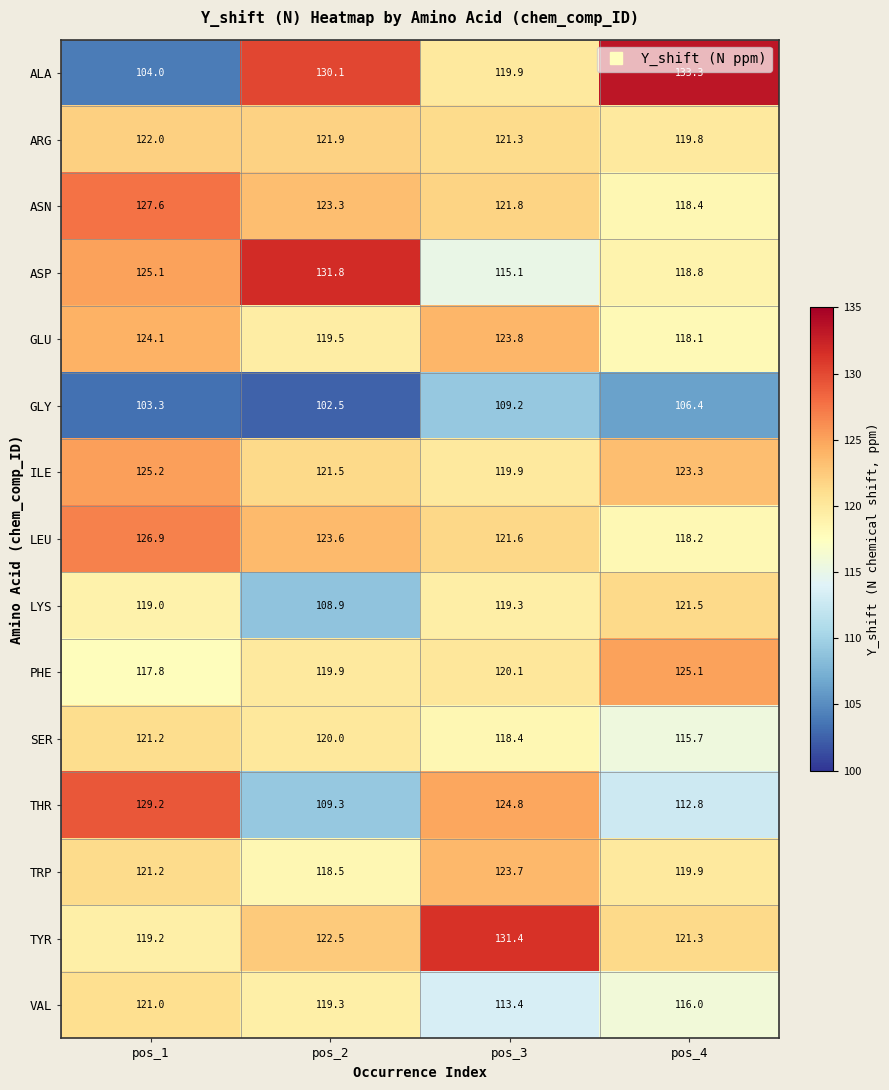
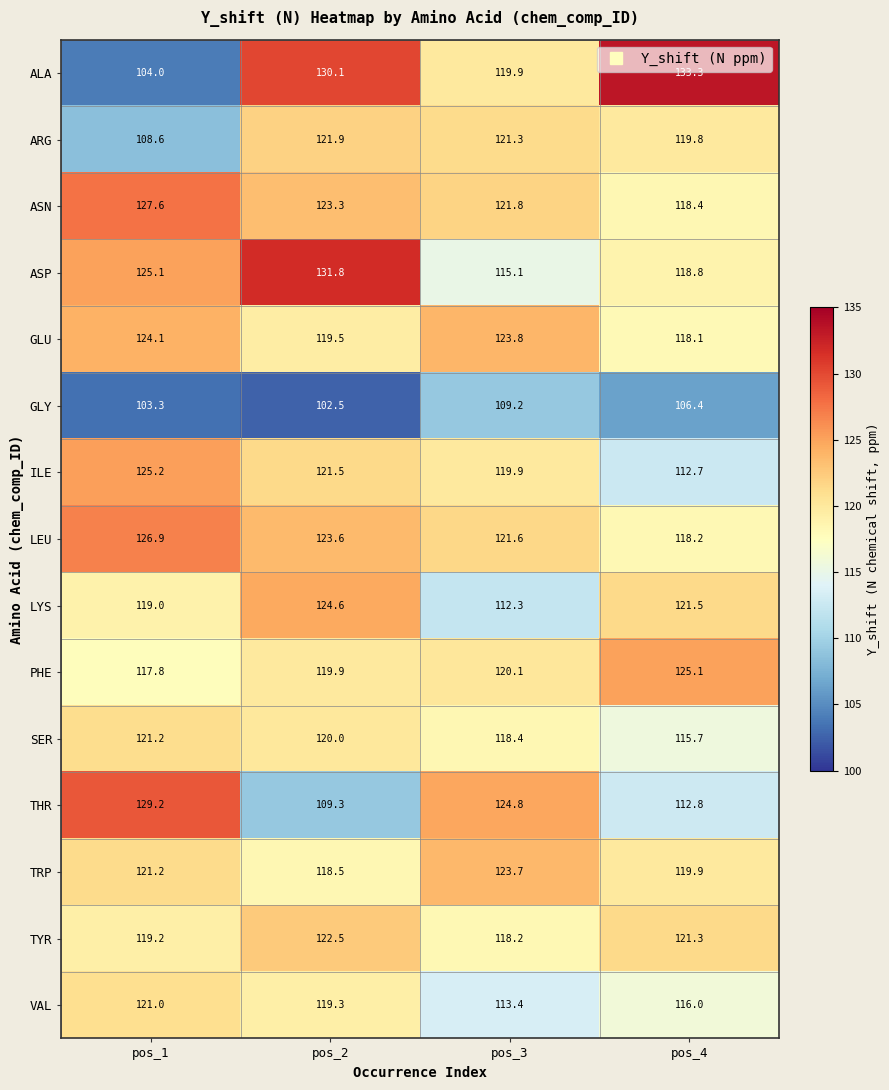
ARG, pos_1: 122.0 -> 108.6
ILE, pos_4: 123.3 -> 112.7
LYS, pos_2: 108.9 -> 124.6
LYS, pos_3: 119.3 -> 112.3
TYR, pos_3: 131.4 -> 118.2
